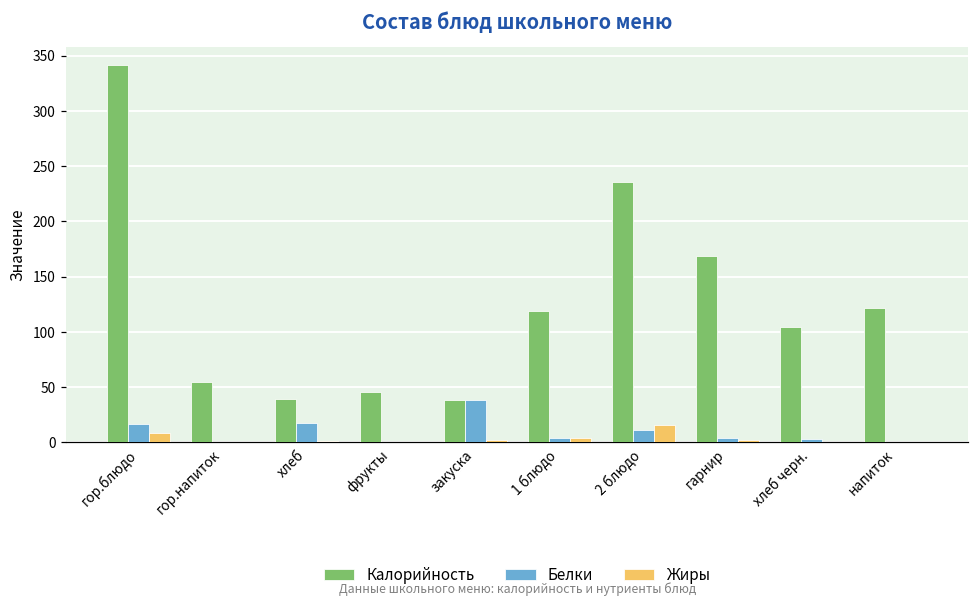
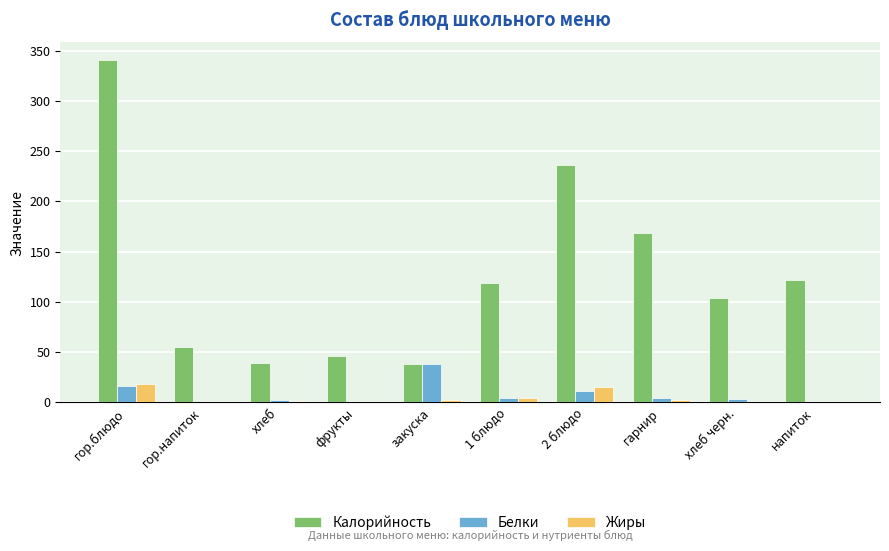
Жиры, гор.блюдо: 9 -> 18
Белки, хлеб: 17 -> 2
